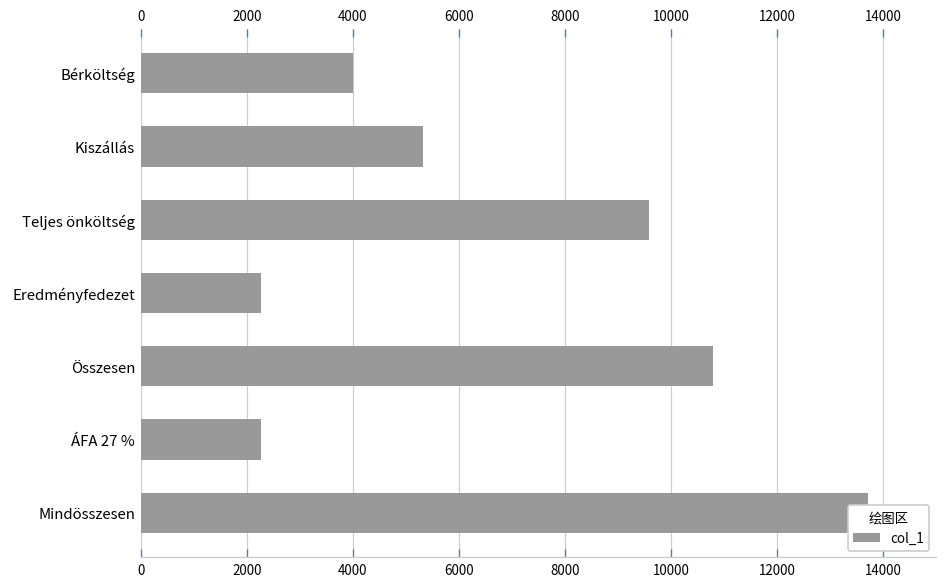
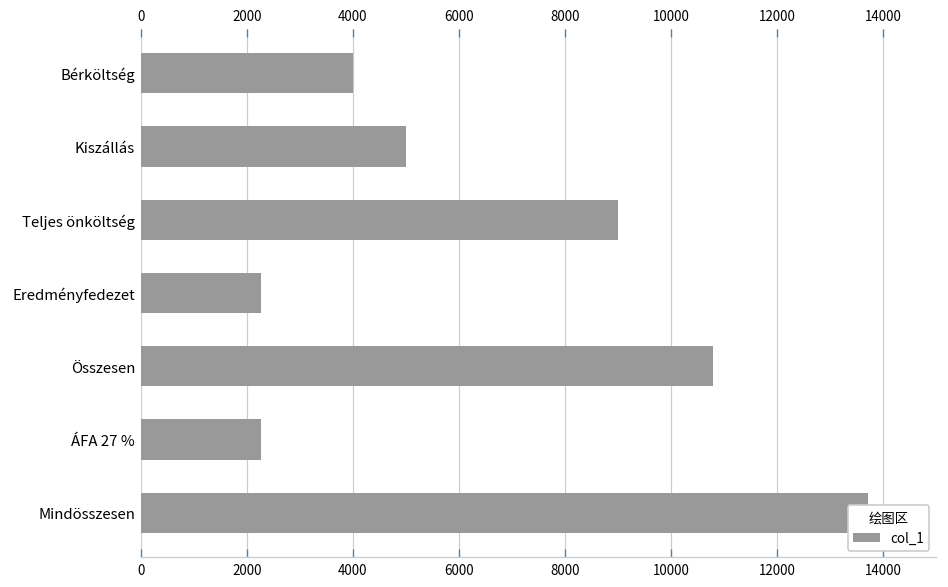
Kiszállás: 5300 -> 5000
Teljes önköltség: 9600 -> 9000
